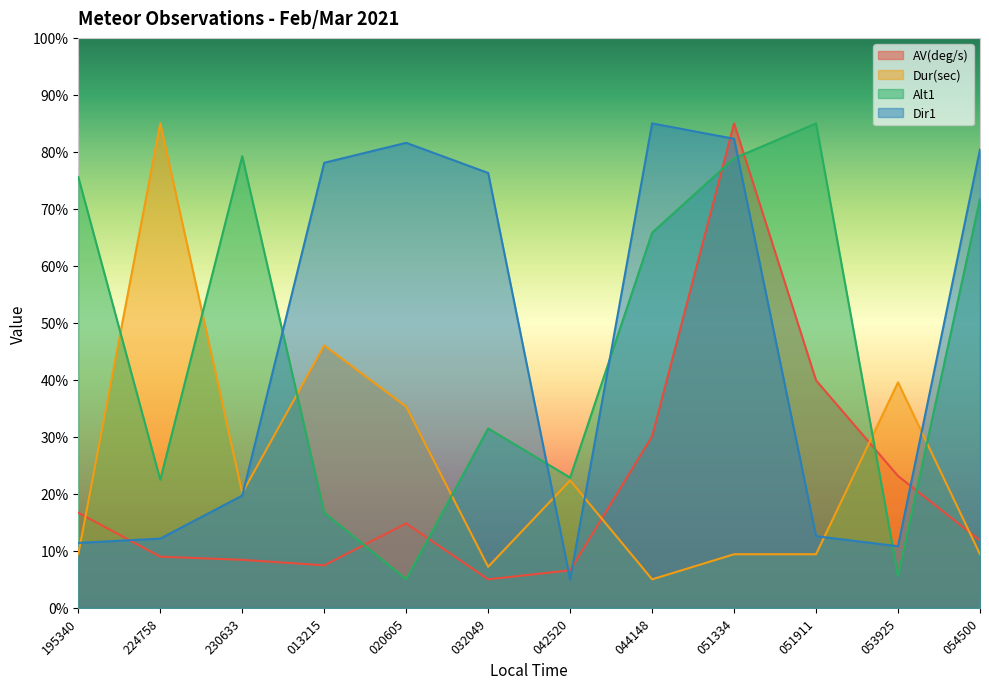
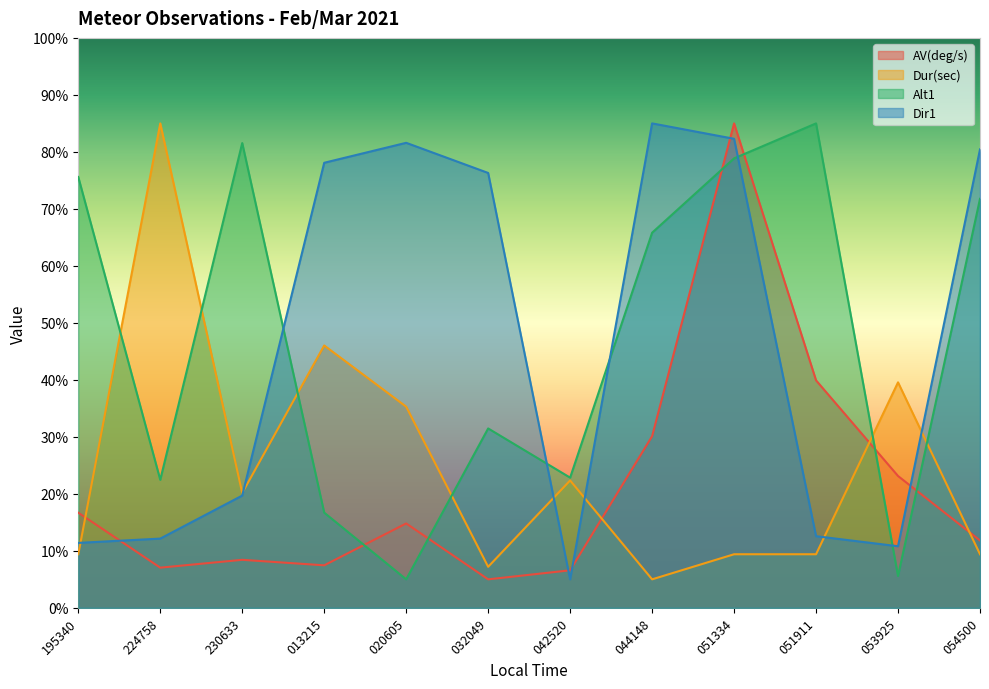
AV(deg/s), 224758: 9% -> 7%
Alt1, 230633: 79% -> 82%
